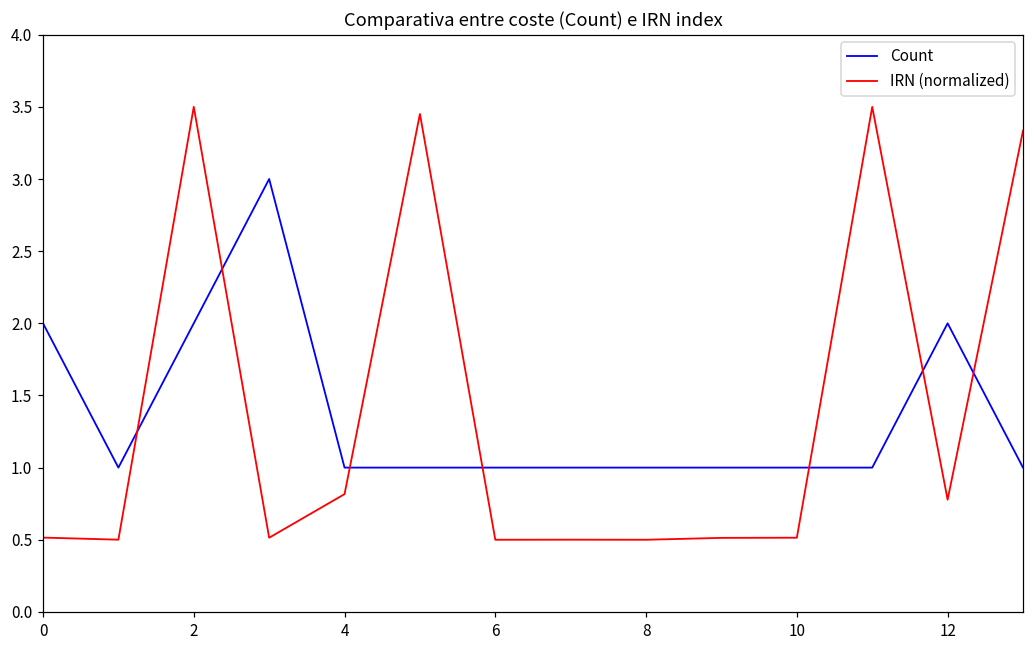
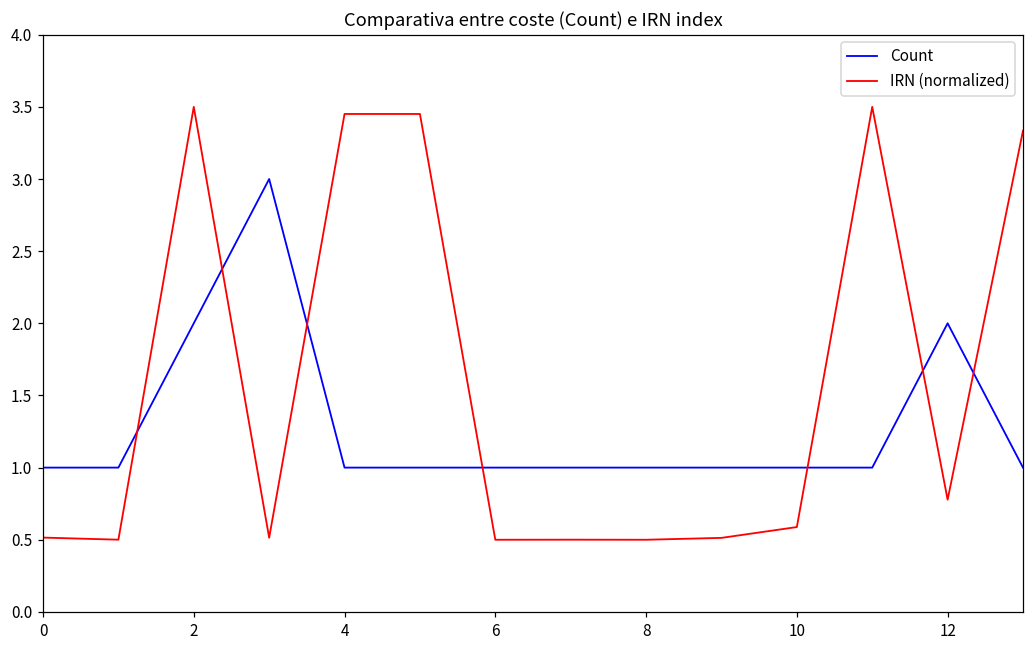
Count, 0: 2 -> 1
IRN (normalized), 4: 0.82 -> 3.45
IRN (normalized), 10: 0.51 -> 0.59
